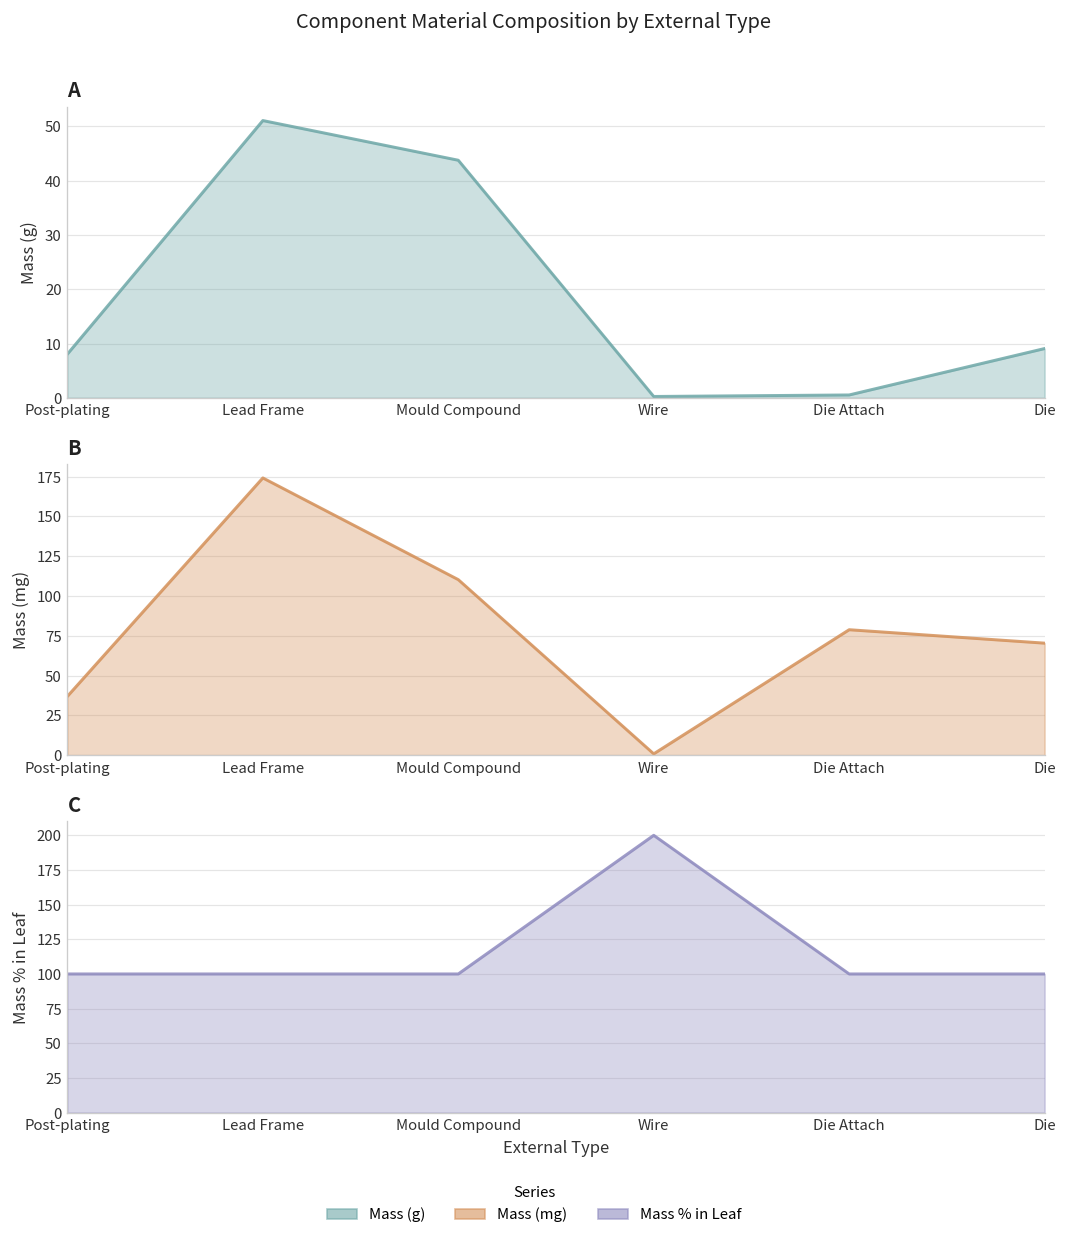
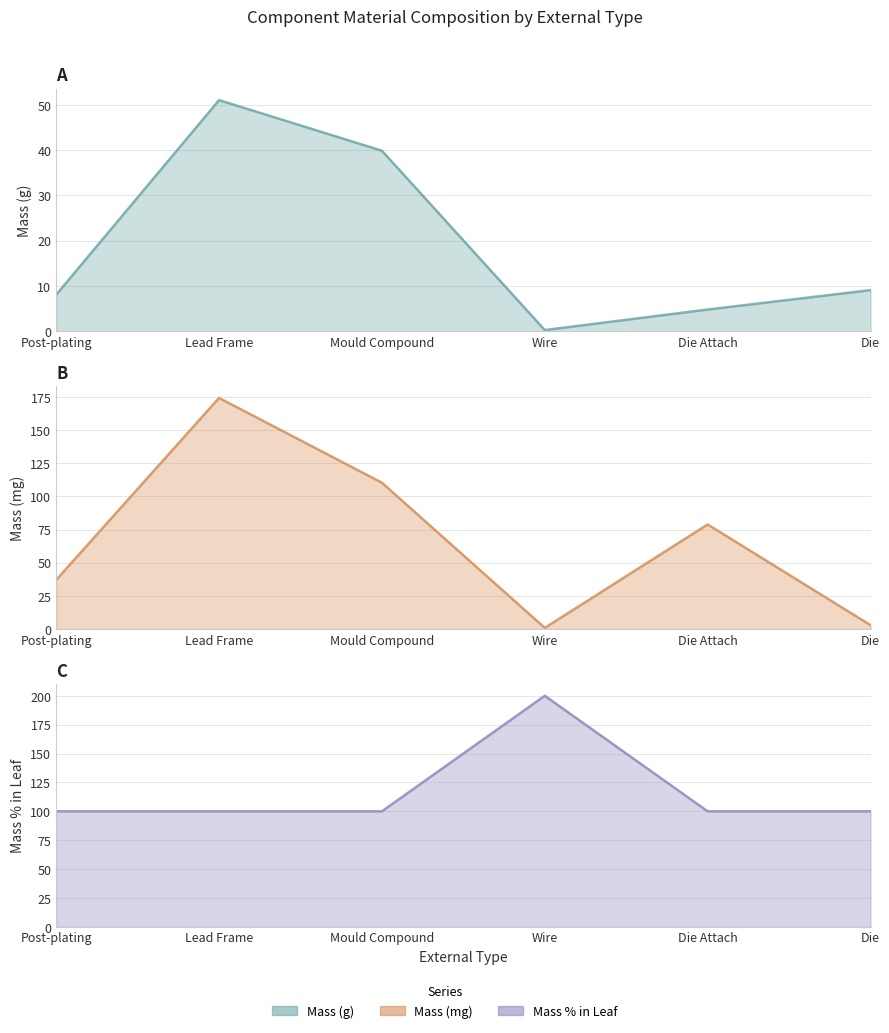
A, Mould Compound: 44 -> 40
A, Die Attach: 1 -> 5
B, Die: 70 -> 3
